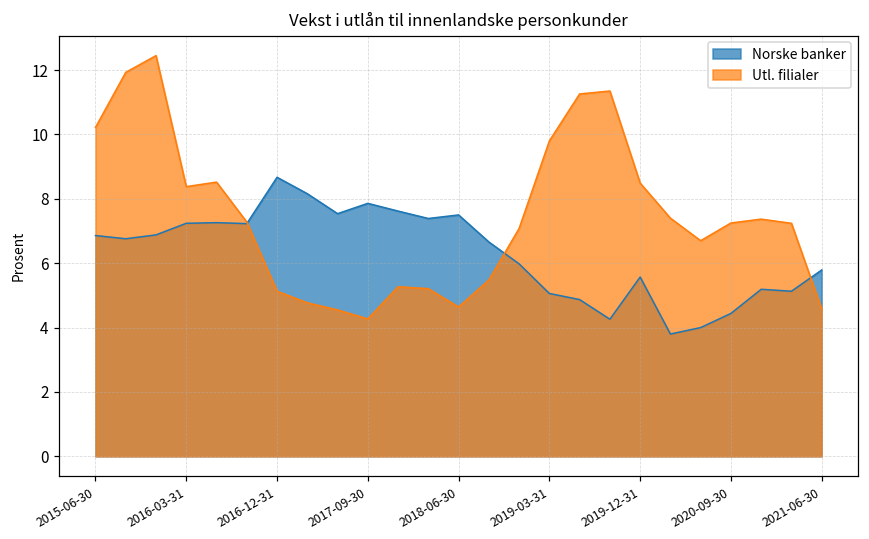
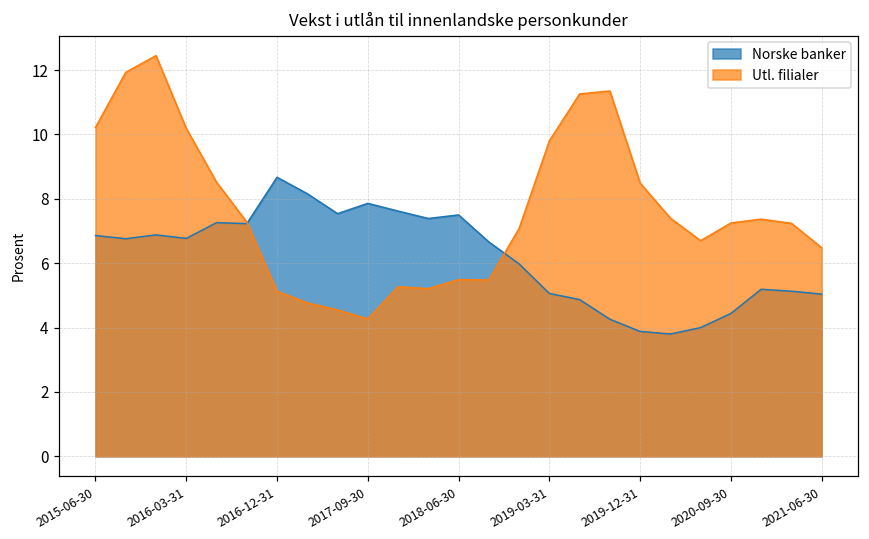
Norske banker, 2016-03-31: 7.2 -> 6.8
Utl. filialer, 2016-03-31: 8.4 -> 10.2
Utl. filialer, 2018-06-30: 4.6 -> 5.5
Norske banker, 2019-12-31: 5.6 -> 3.9
Norske banker, 2021-06-30: 5.8 -> 5.0
Utl. filialer, 2021-06-30: 4.6 -> 6.5
